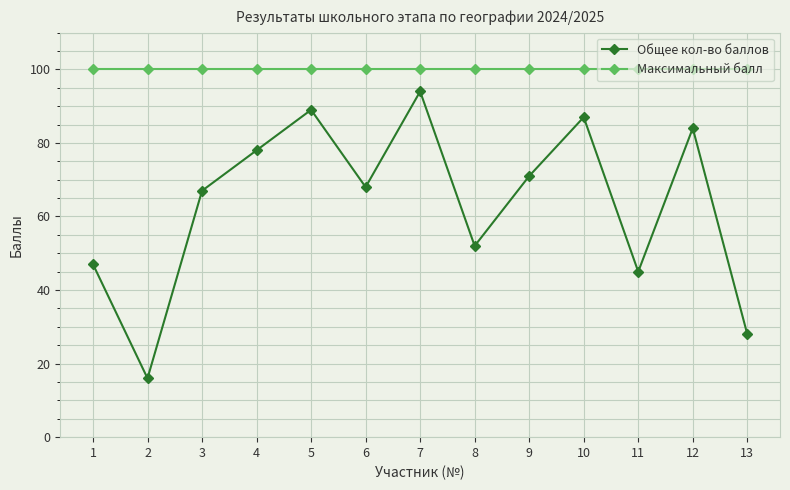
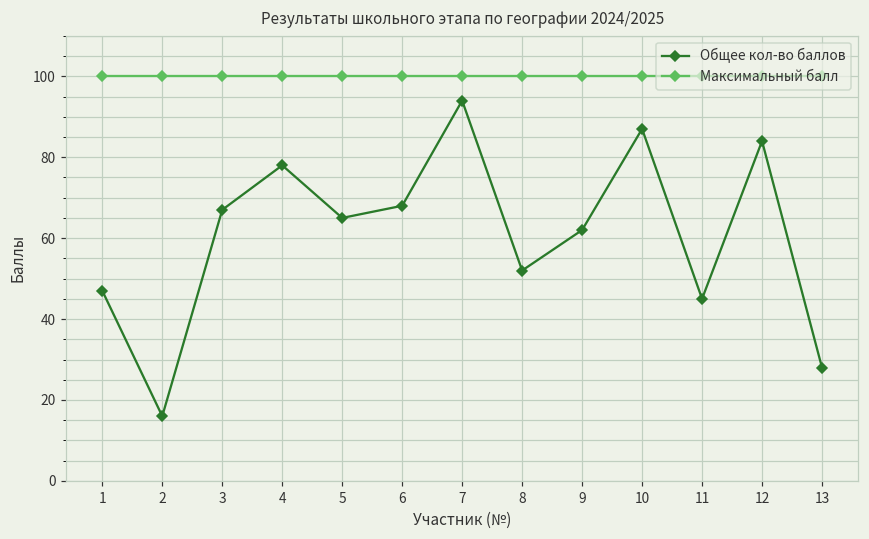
Общее кол-во баллов, 5: 89 -> 65
Общее кол-во баллов, 9: 71 -> 62
